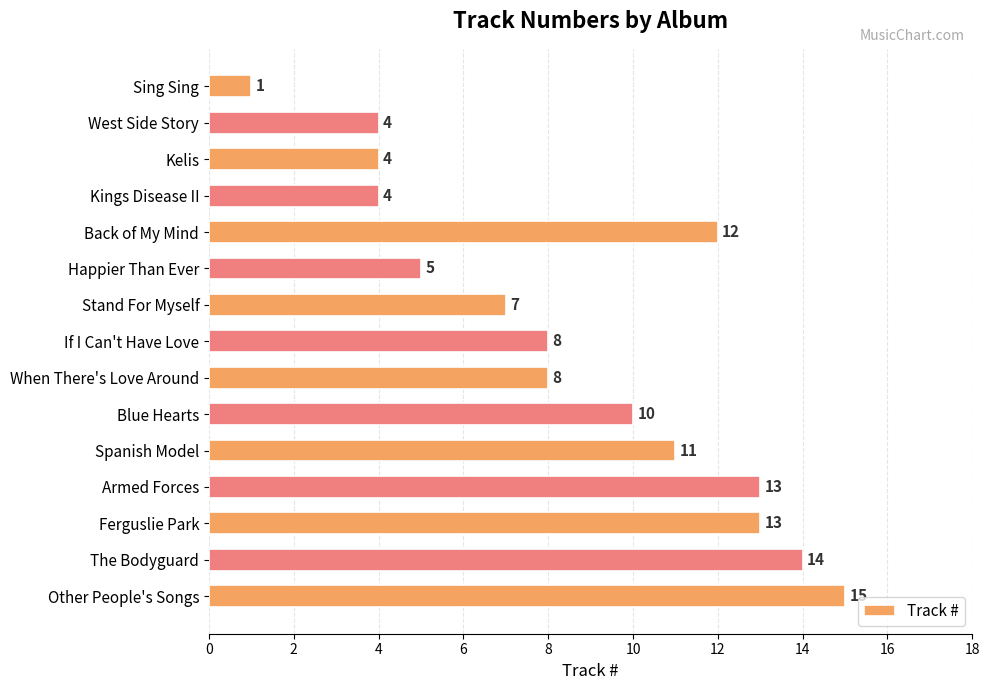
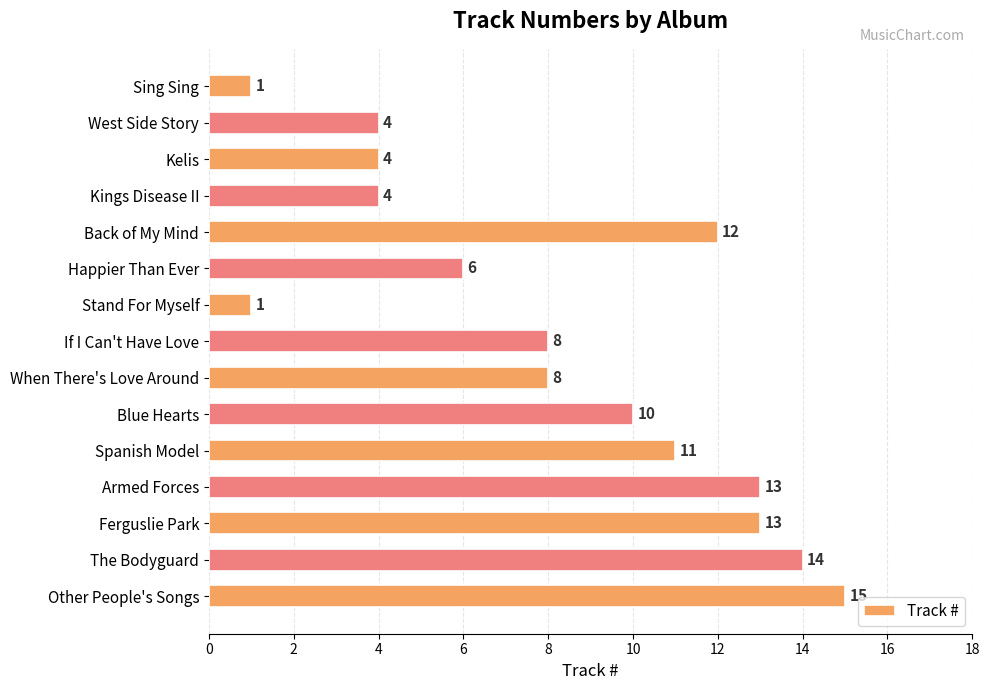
Happier Than Ever: 5 -> 6
Stand For Myself: 7 -> 1
